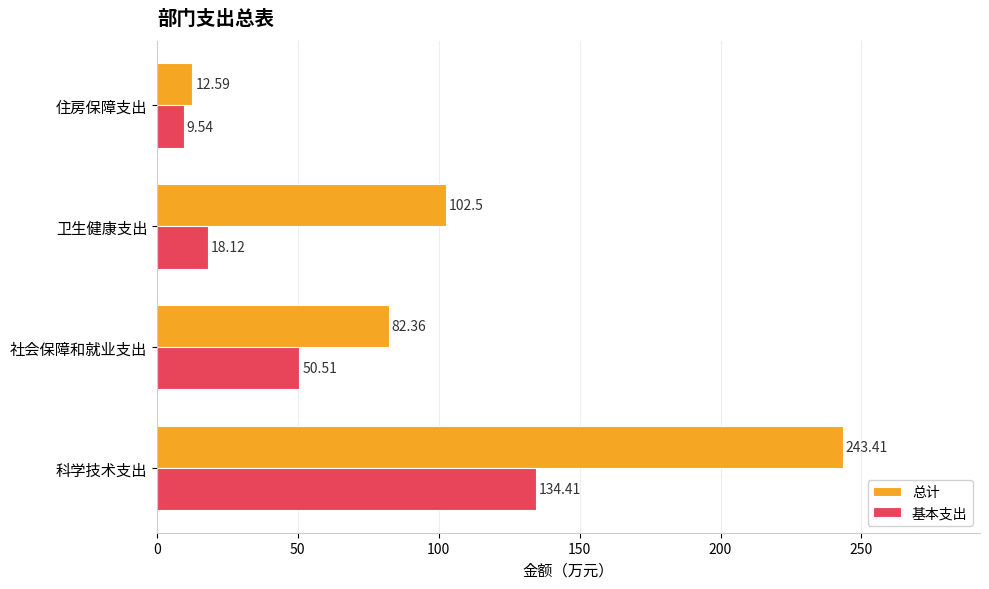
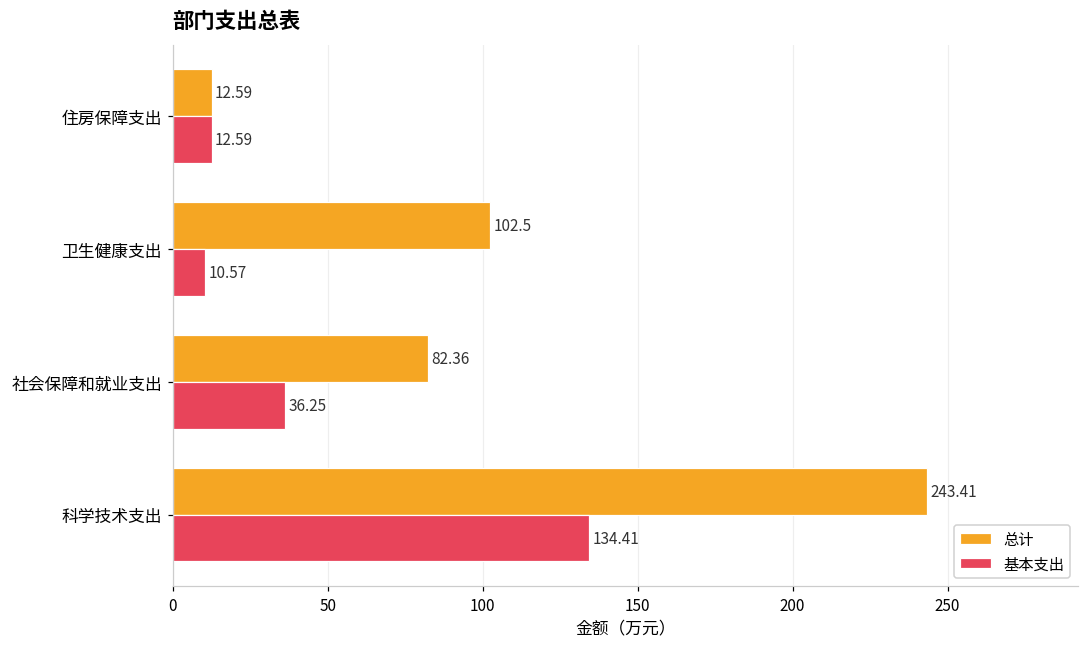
基本支出, 住房保障支出: 9.54 -> 12.59
基本支出, 卫生健康支出: 18.12 -> 10.57
基本支出, 社会保障和就业支出: 50.51 -> 36.25
